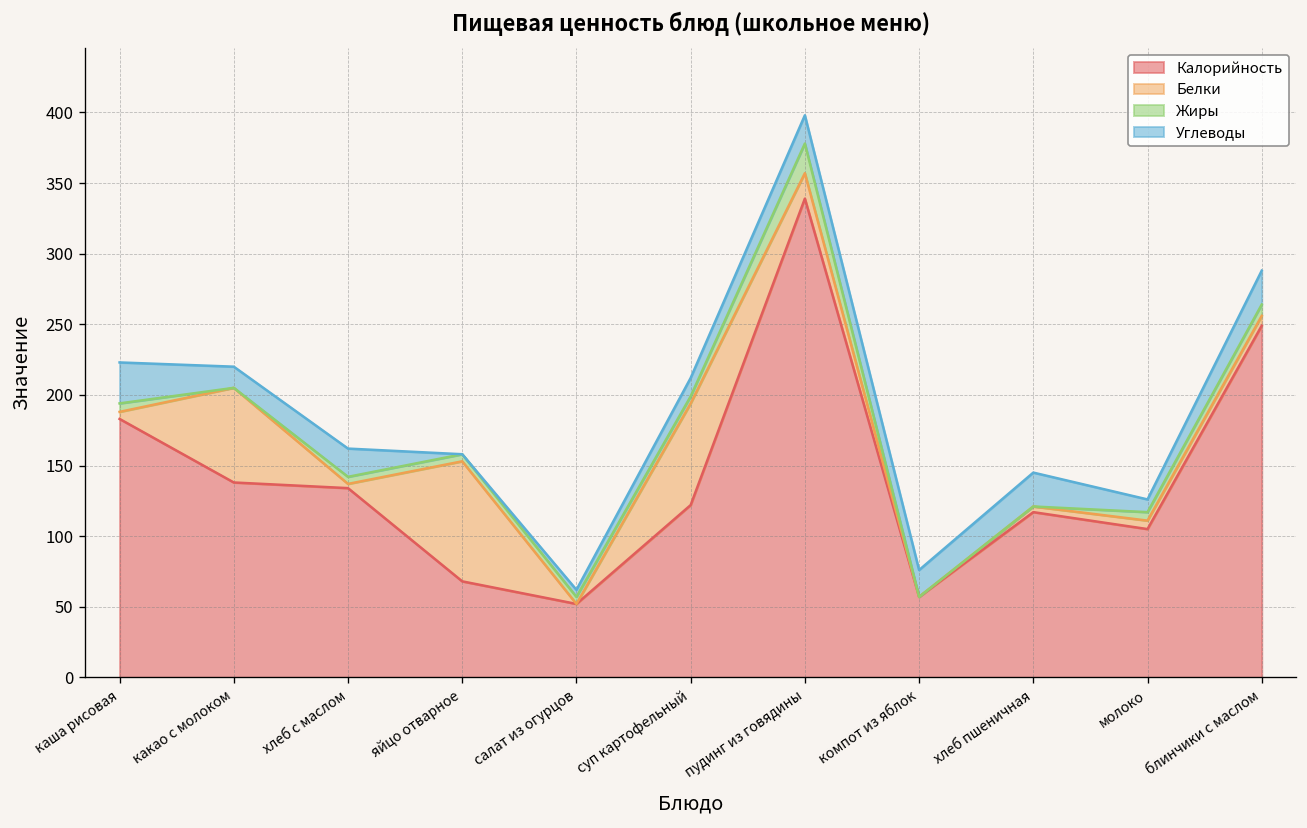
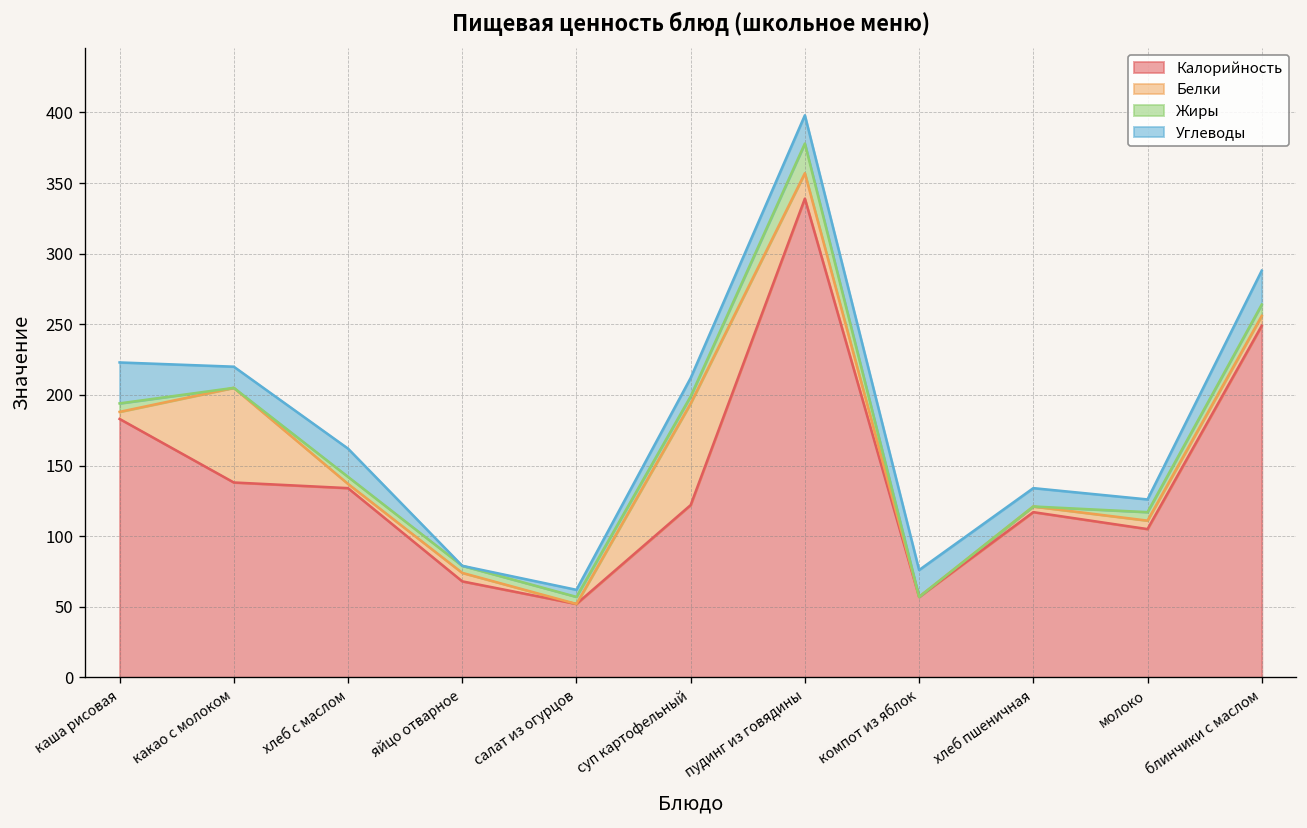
Белки, яйцо отварное: 85 -> 6
Углеводы, хлеб пшеничная: 24 -> 13
